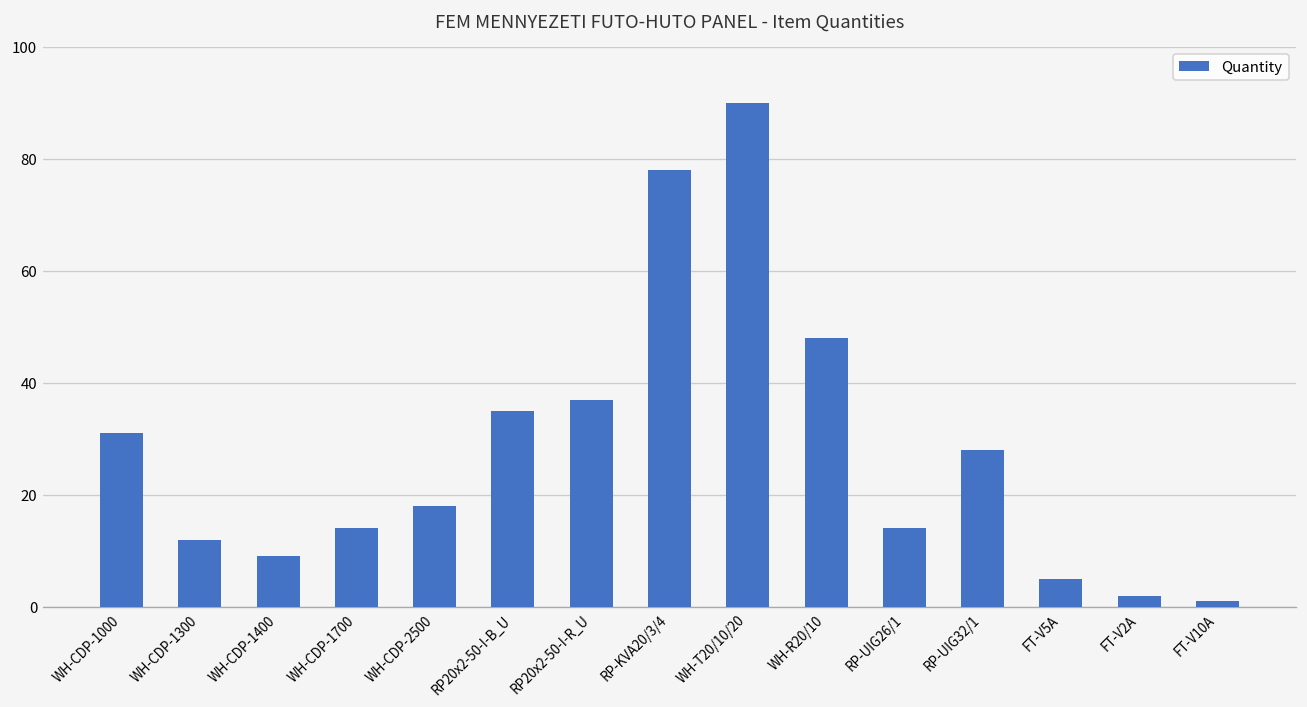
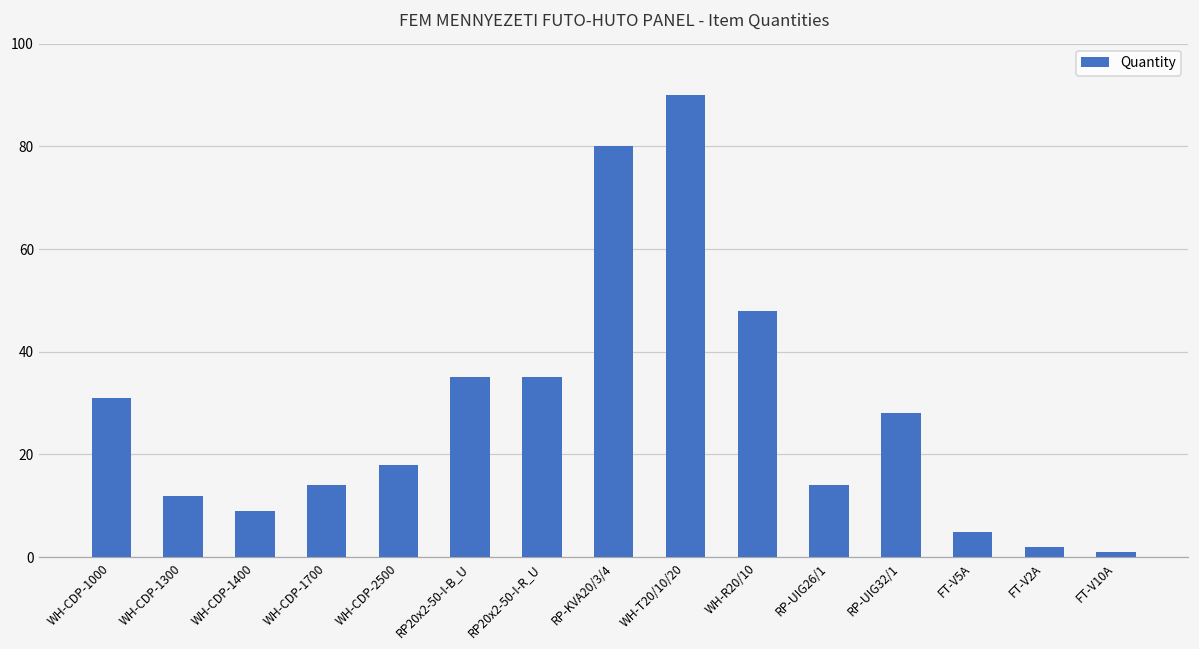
RP20x2-50-I-R_U: 37 -> 35
RP-KVA20/3/4: 78 -> 80
